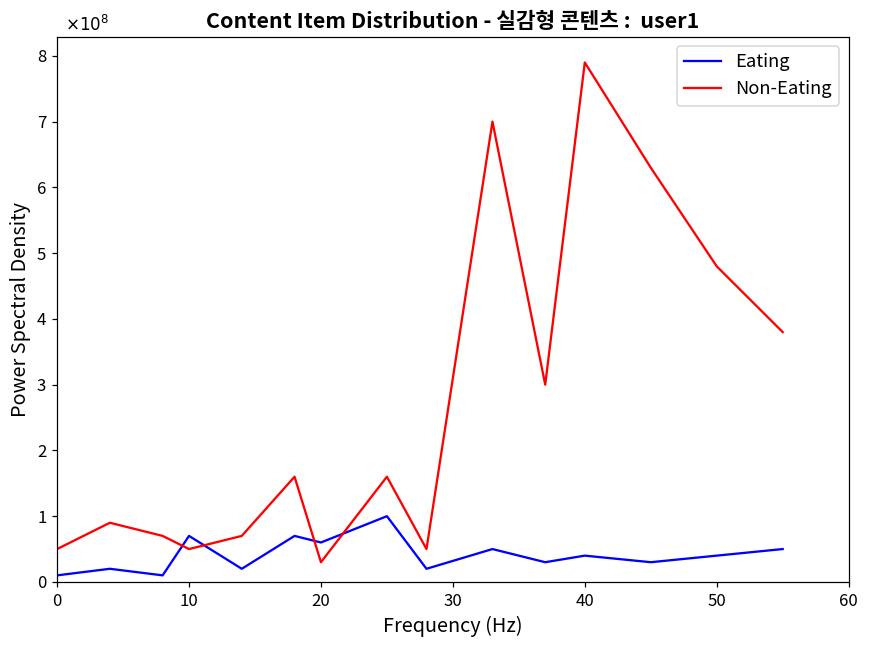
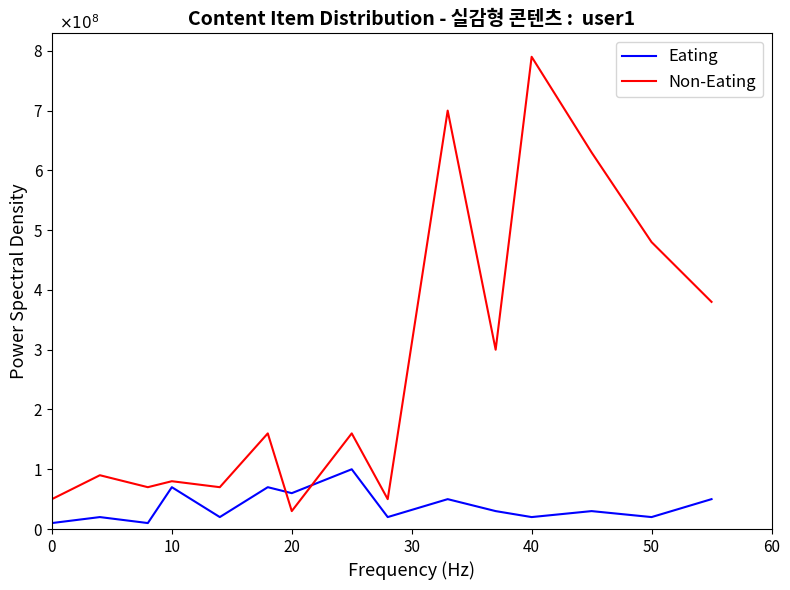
Non-Eating, 10: 0.5 -> 0.8
Eating, 40: 0.4 -> 0.2
Eating, 50: 0.4 -> 0.2
